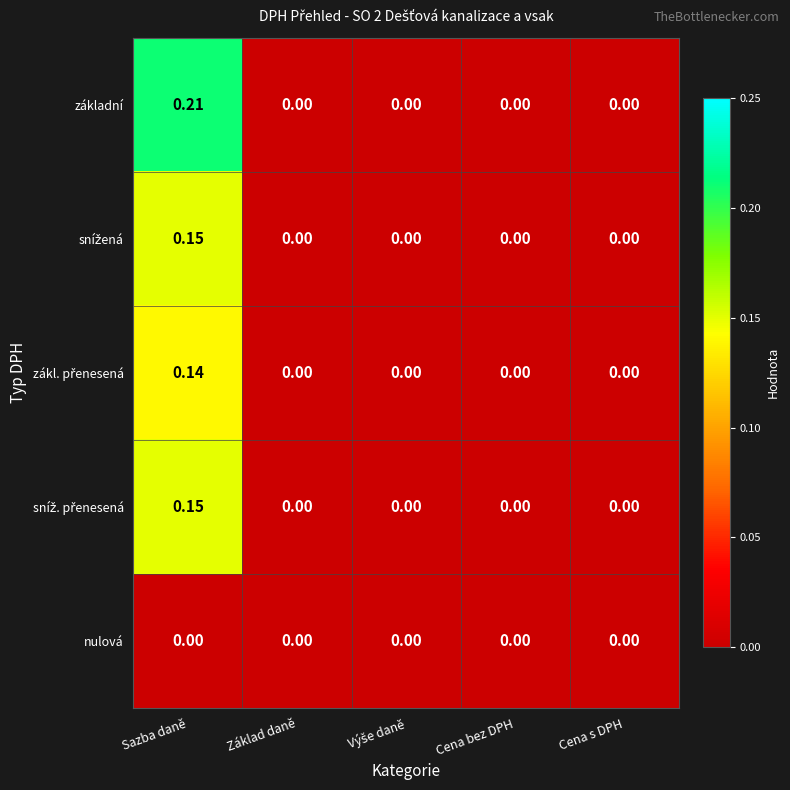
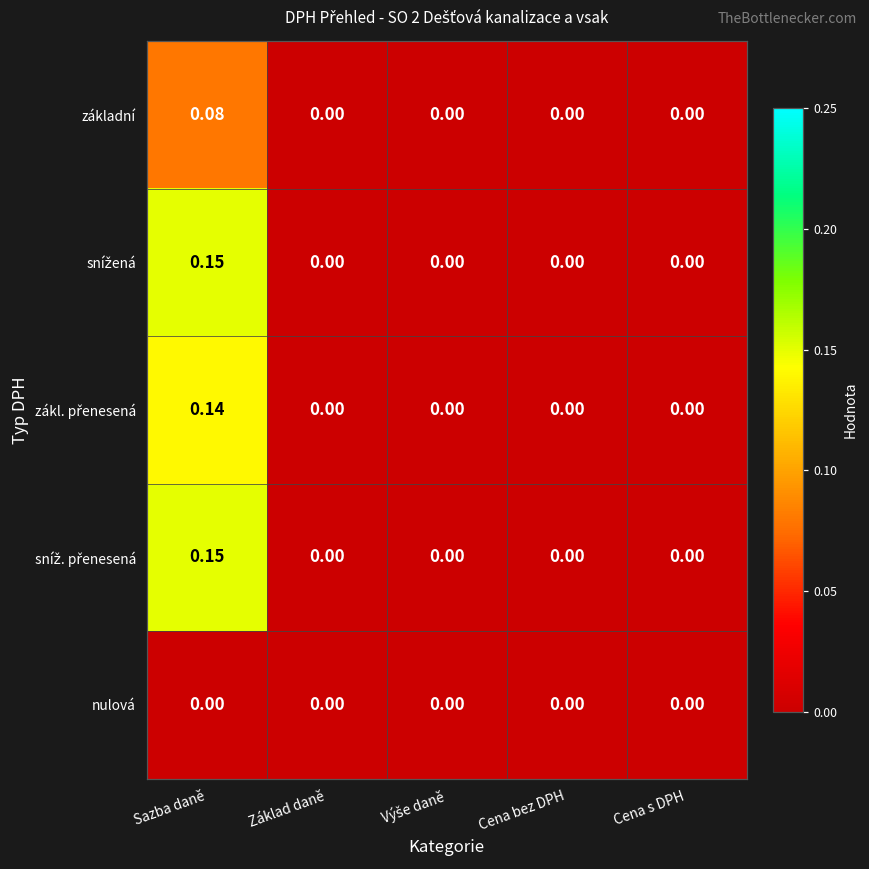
základní, Sazba daně: 0.21 -> 0.08
